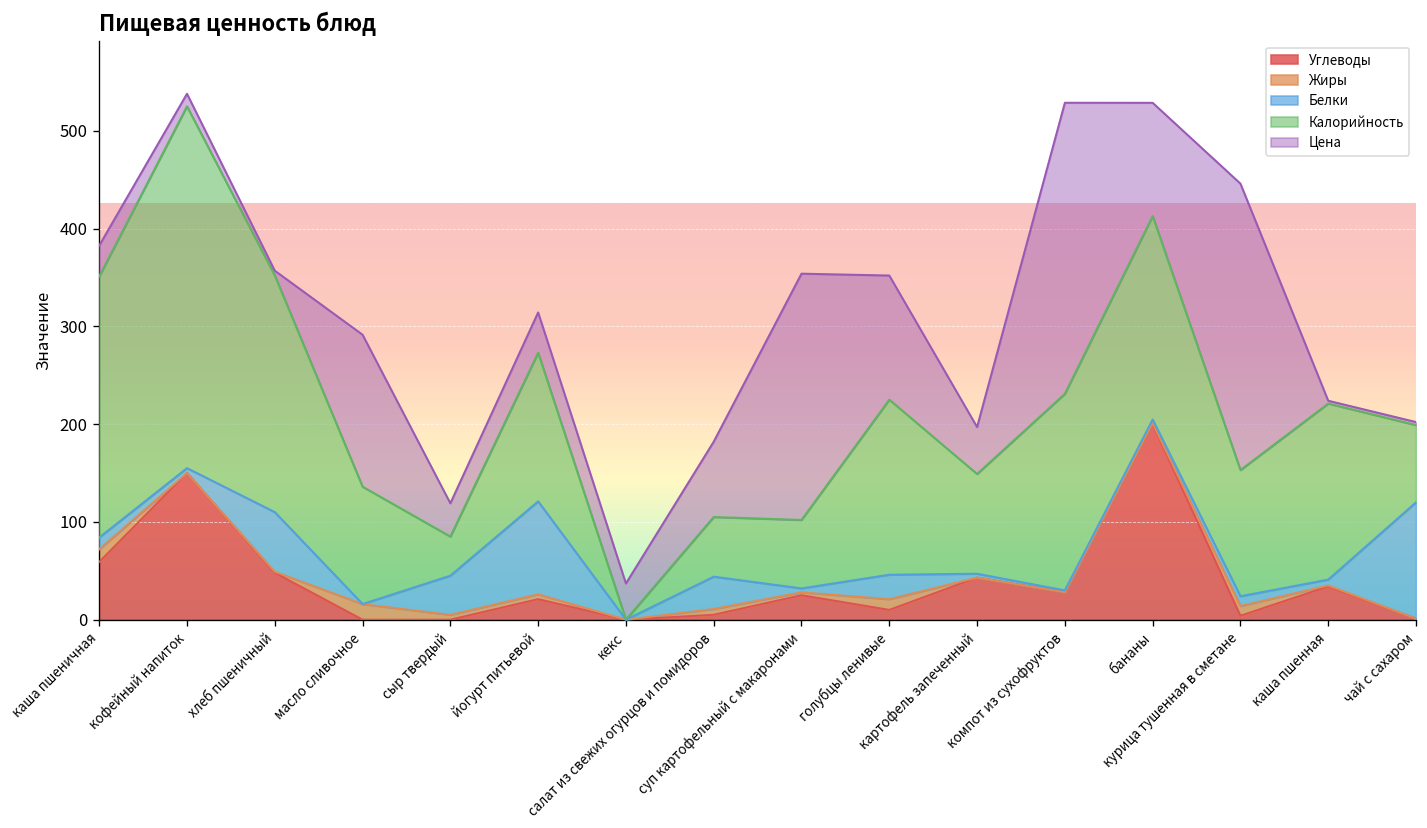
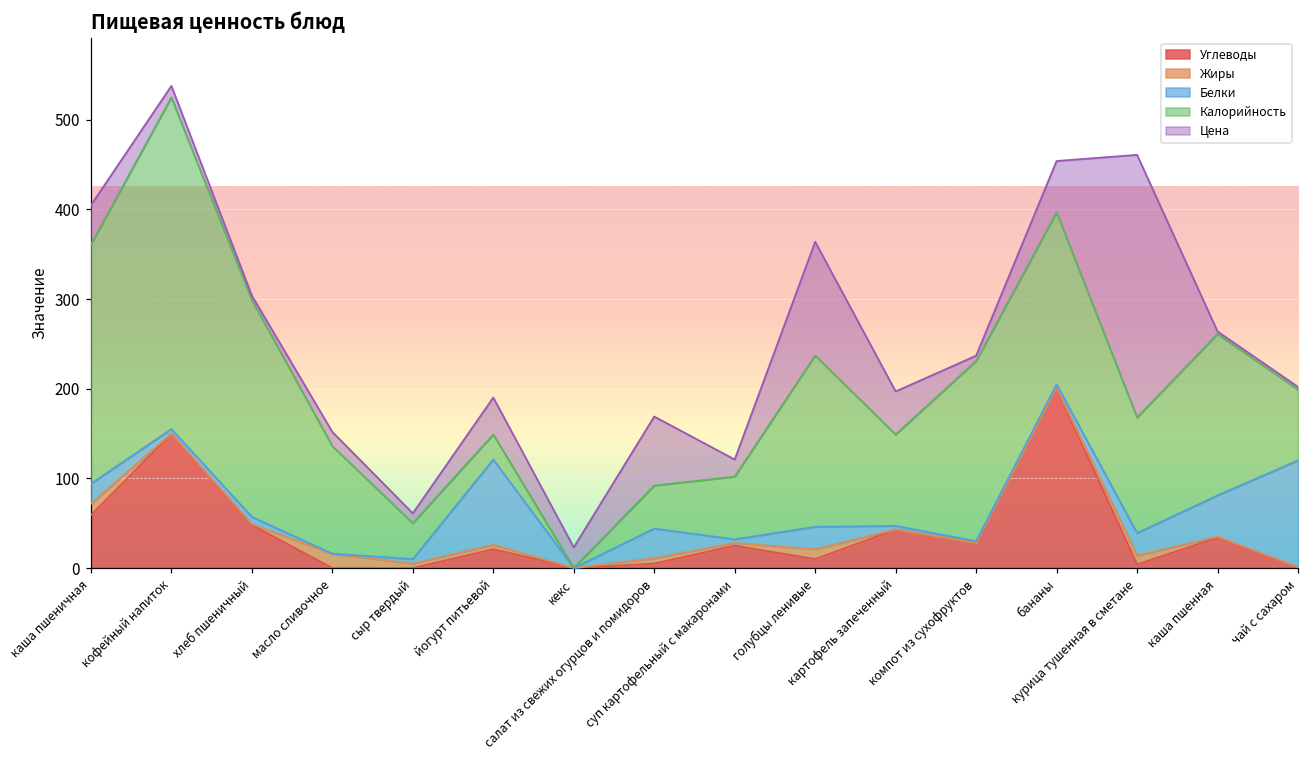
Белки, каша пшеничная: 10 -> 20
Цена, каша пшеничная: 30 -> 40
Белки, хлеб пшеничный: 60 -> 10
Цена, масло сливочное: 160 -> 20
Белки, сыр твердый: 40 -> 10
Цена, сыр твердый: 30 -> 10
Калорийность, йогурт питьевой: 150 -> 30
Цена, кекс: 40 -> 20
Калорийность, салат из свежих огурцов и помидоров: 60 -> 50
Цена, суп картофельный с макаронами: 250 -> 20
Калорийность, голубцы ленивые: 180 -> 190
Цена, компот из сухофруктов: 300 -> 10
Калорийность, бананы: 210 -> 190
Цена, бананы: 120 -> 60
Белки, курица тушенная в сметане: 10 -> 30
Белки, каша пшенная: 10 -> 50
